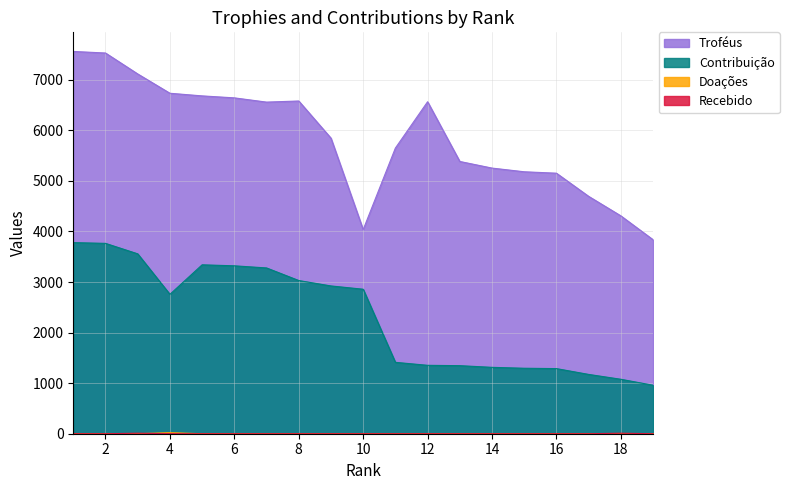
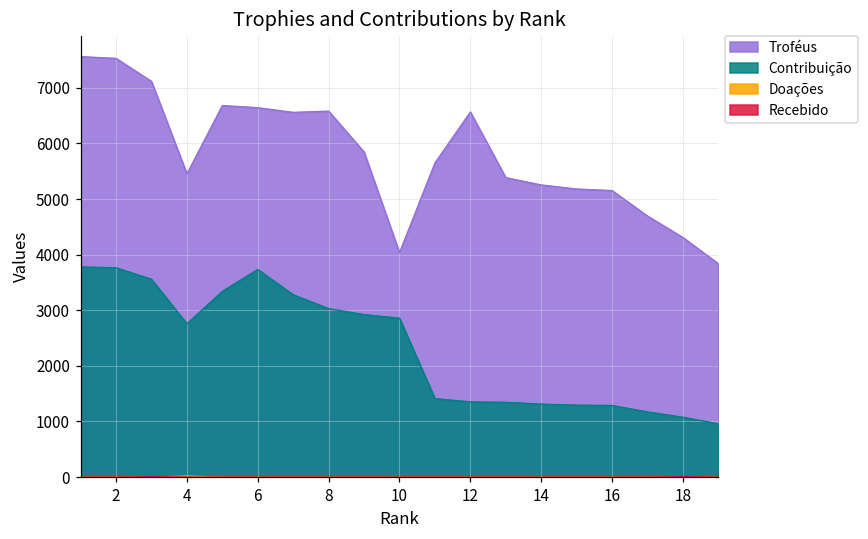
Troféus, 4: 6700 -> 5500
Contribuição, 6: 3300 -> 3700
